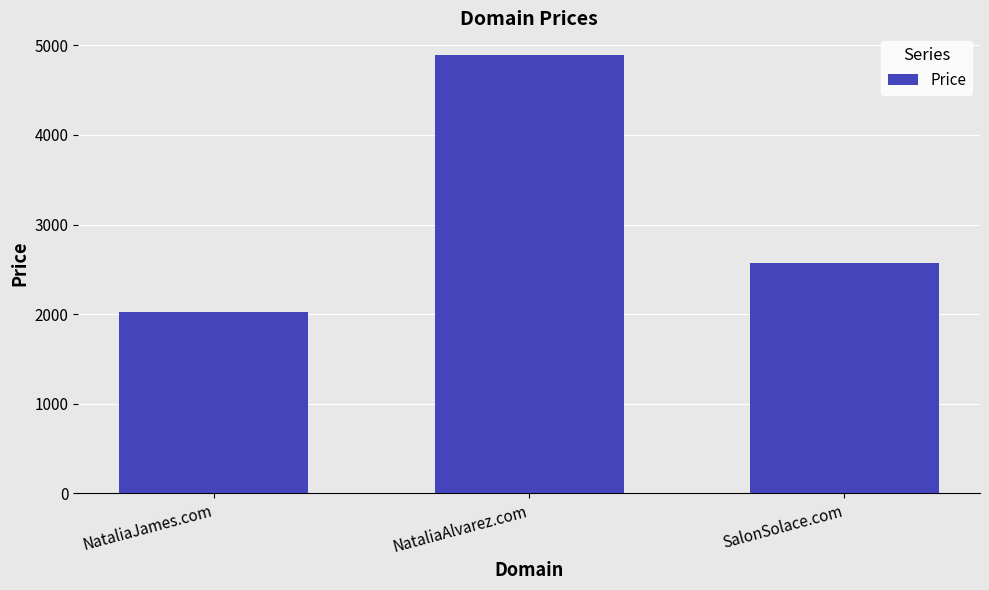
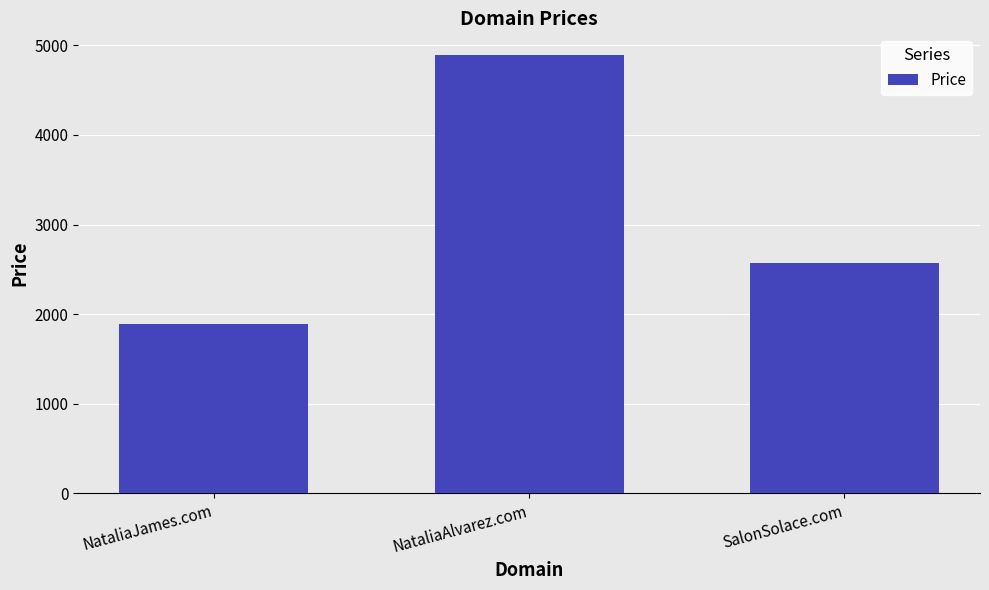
NataliaJames.com: 2000 -> 1900
